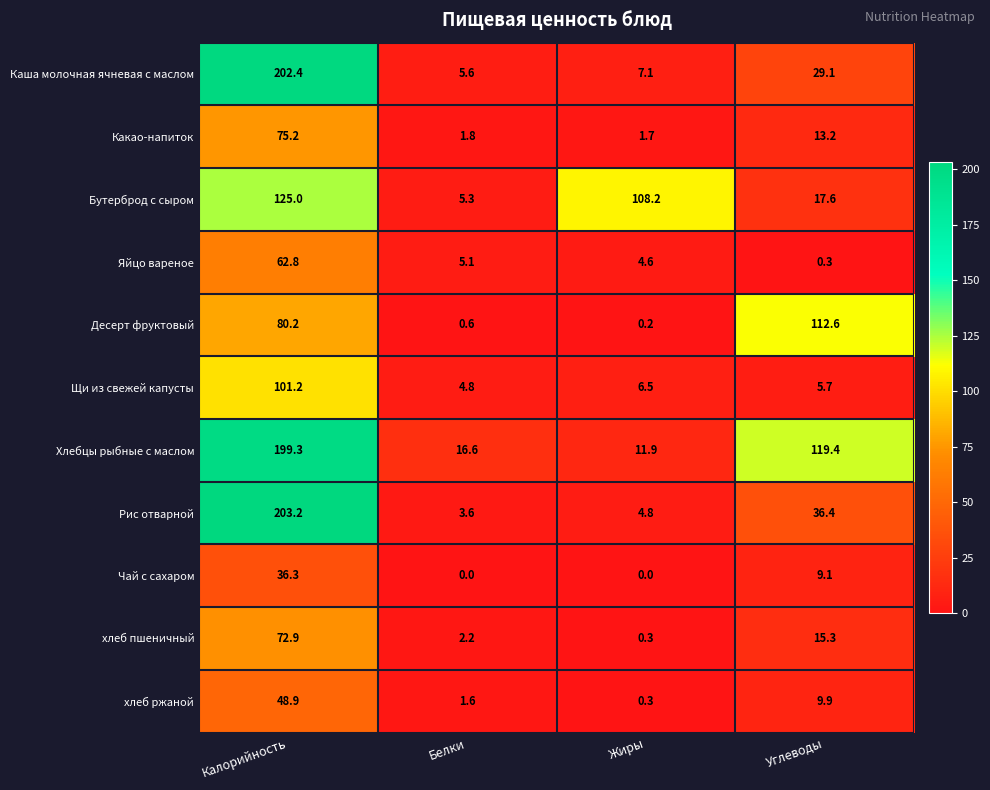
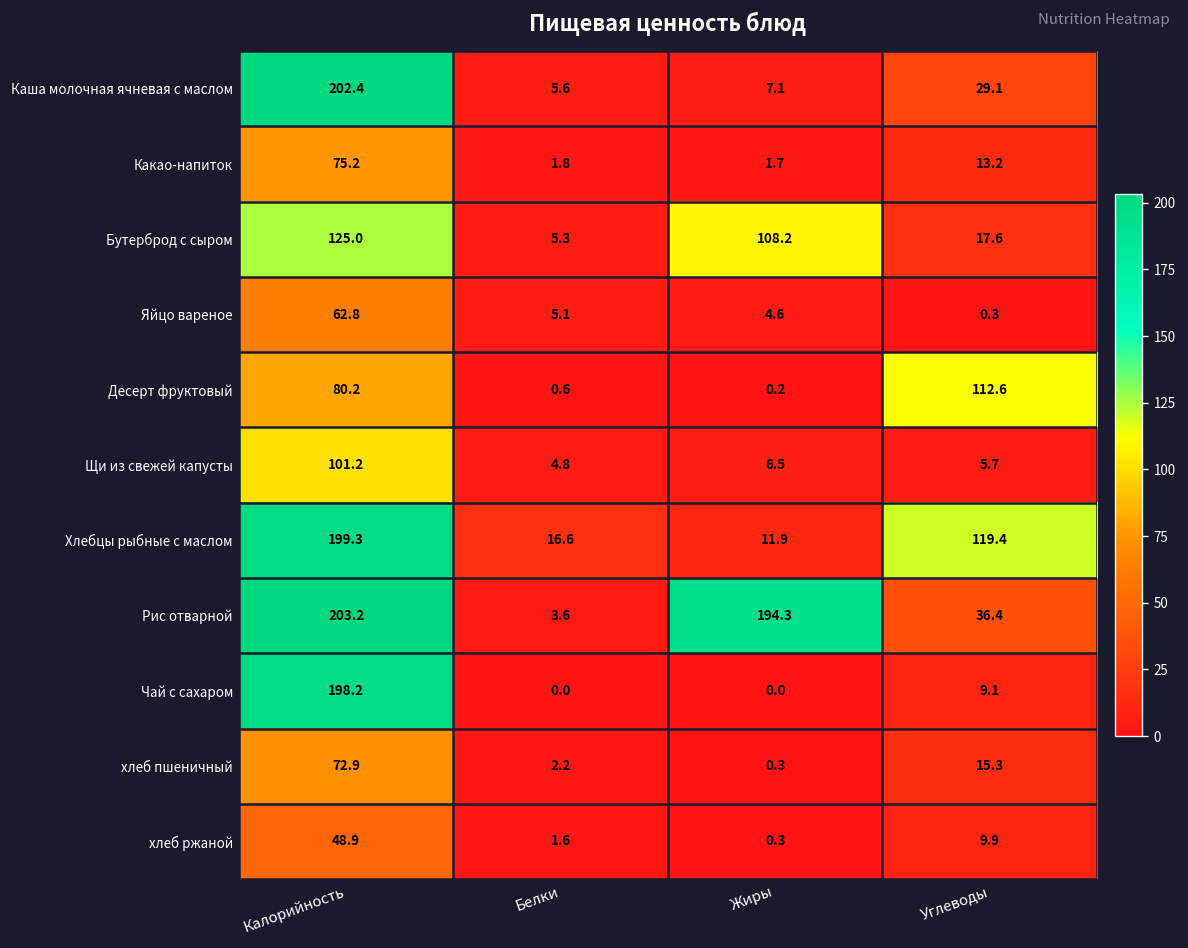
Рис отварной, Жиры: 4.8 -> 194.3
Чай с сахаром, Калорийность: 36.3 -> 198.2
